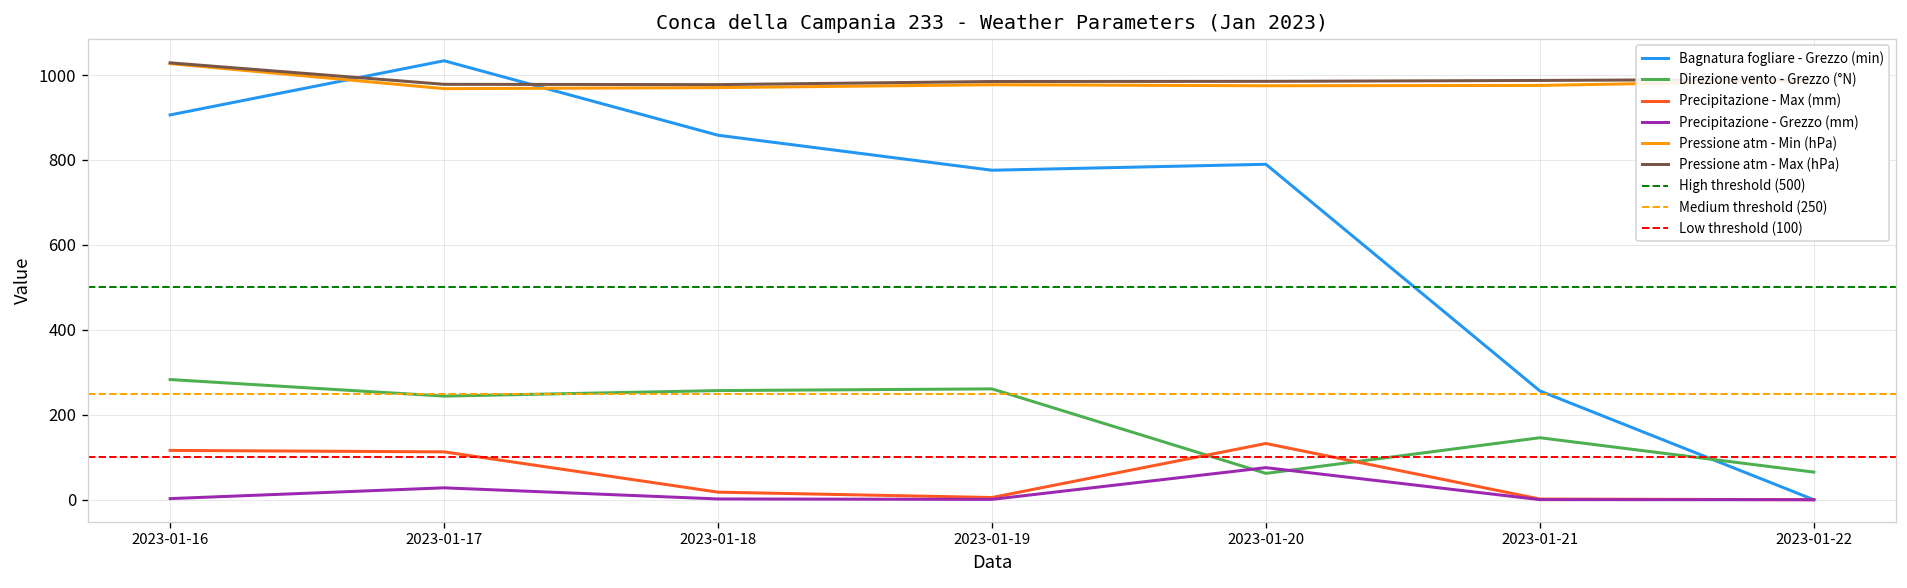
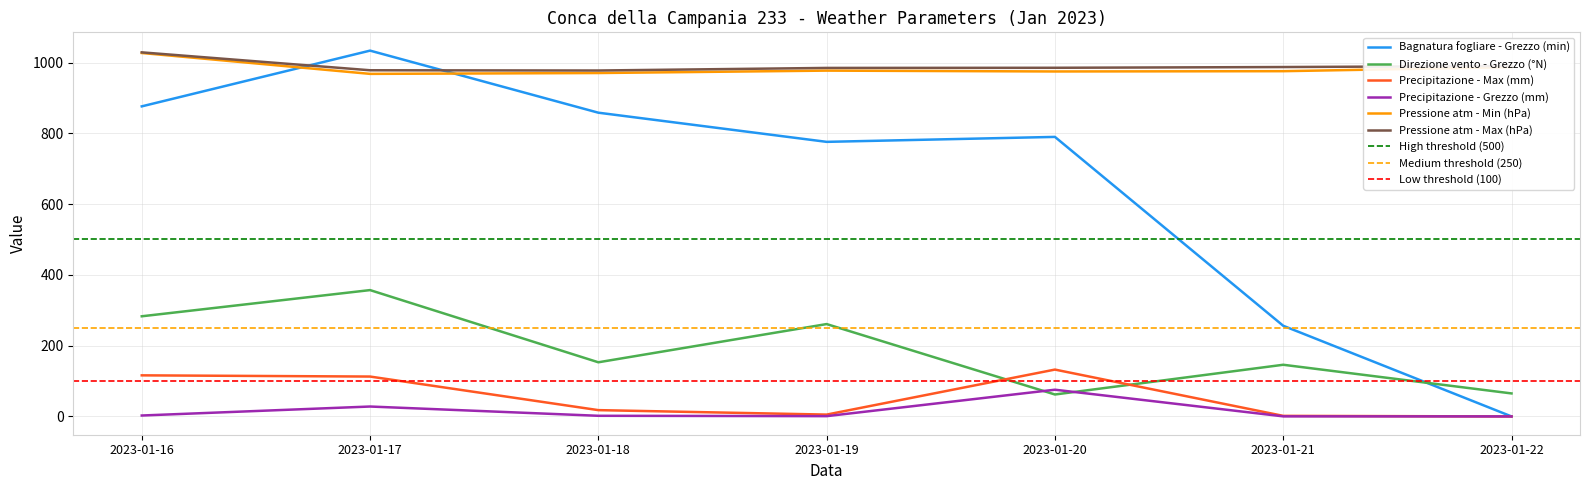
Bagnatura fogliare - Grezzo (min), 2023-01-16: 910 -> 880
Direzione vento - Grezzo (°N), 2023-01-17: 240 -> 360
Direzione vento - Grezzo (°N), 2023-01-18: 260 -> 150
